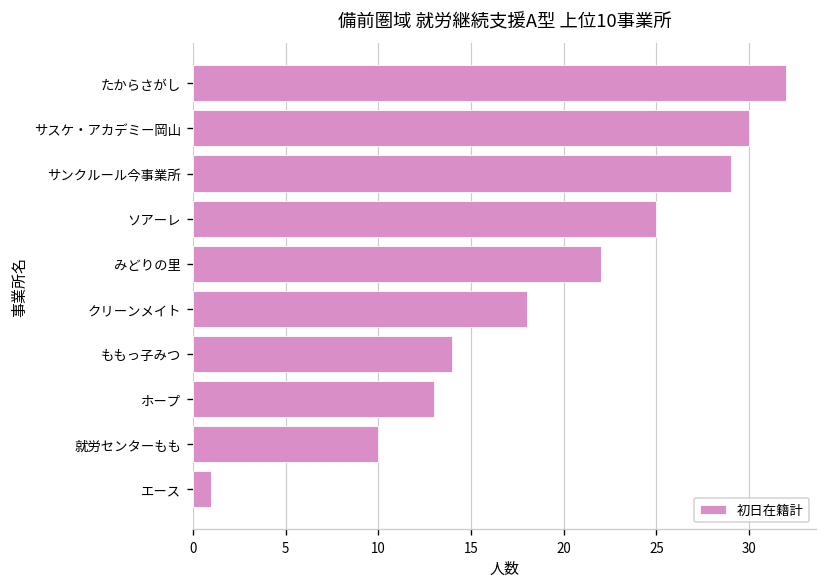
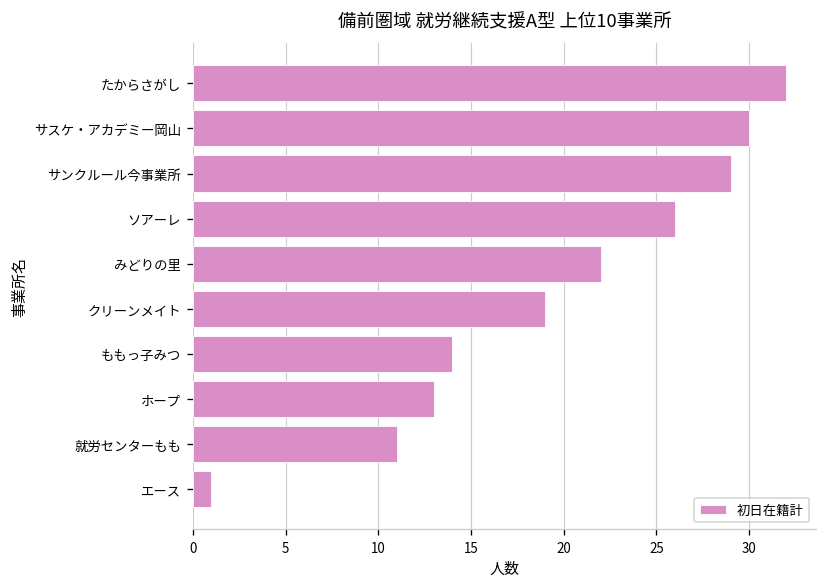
ソアーレ: 25 -> 26
クリーンメイト: 18 -> 19
就労センターもも: 10 -> 11
